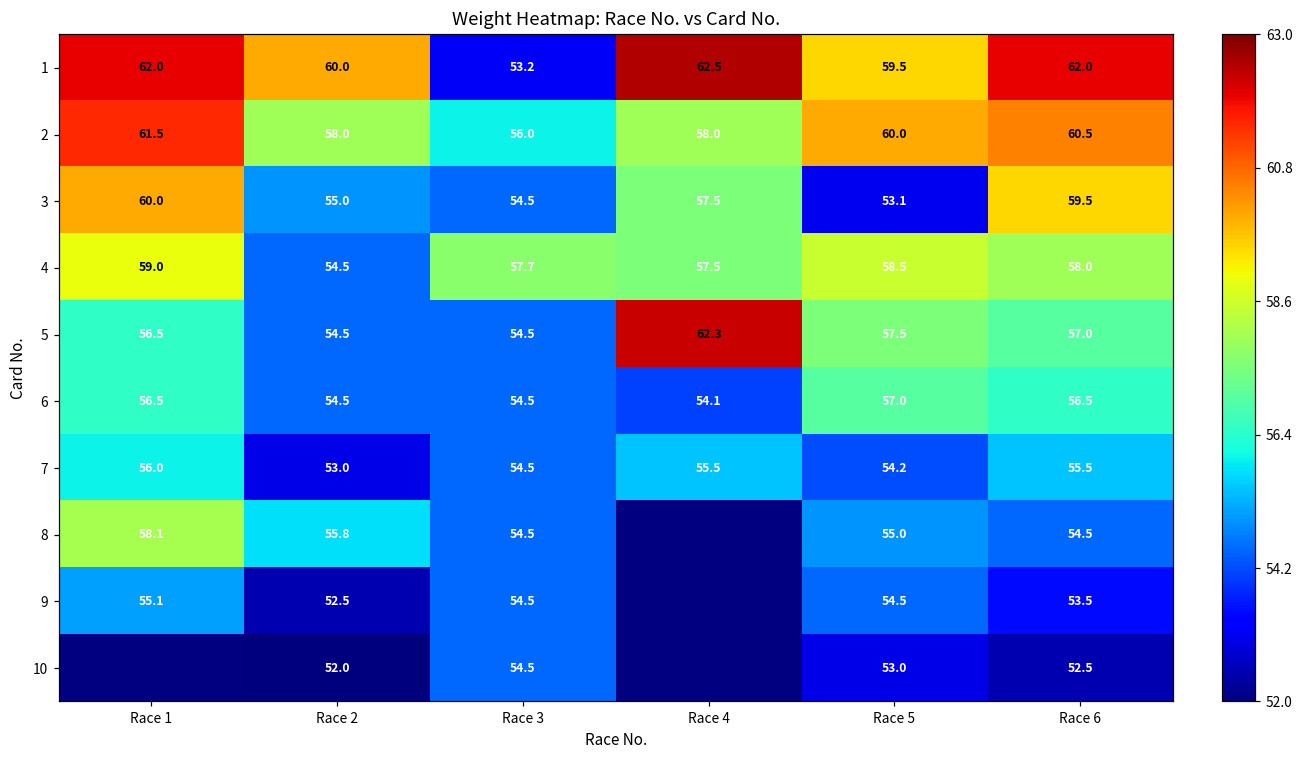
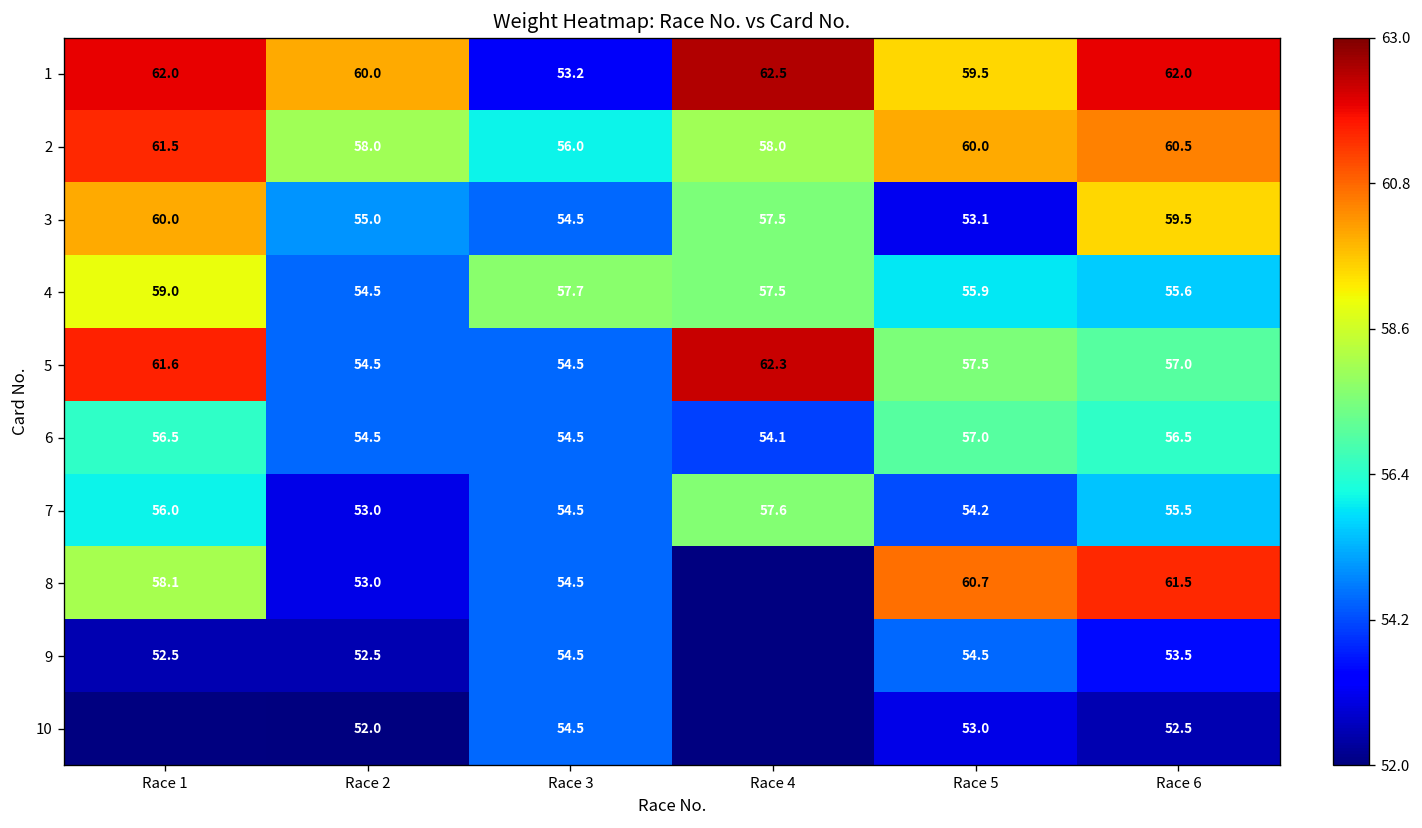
4, Race 5: 58.5 -> 55.9
4, Race 6: 58.0 -> 55.6
5, Race 1: 56.5 -> 61.6
7, Race 4: 55.5 -> 57.6
8, Race 2: 55.8 -> 53.0
8, Race 5: 55.0 -> 60.7
8, Race 6: 54.5 -> 61.5
9, Race 1: 55.1 -> 52.5
